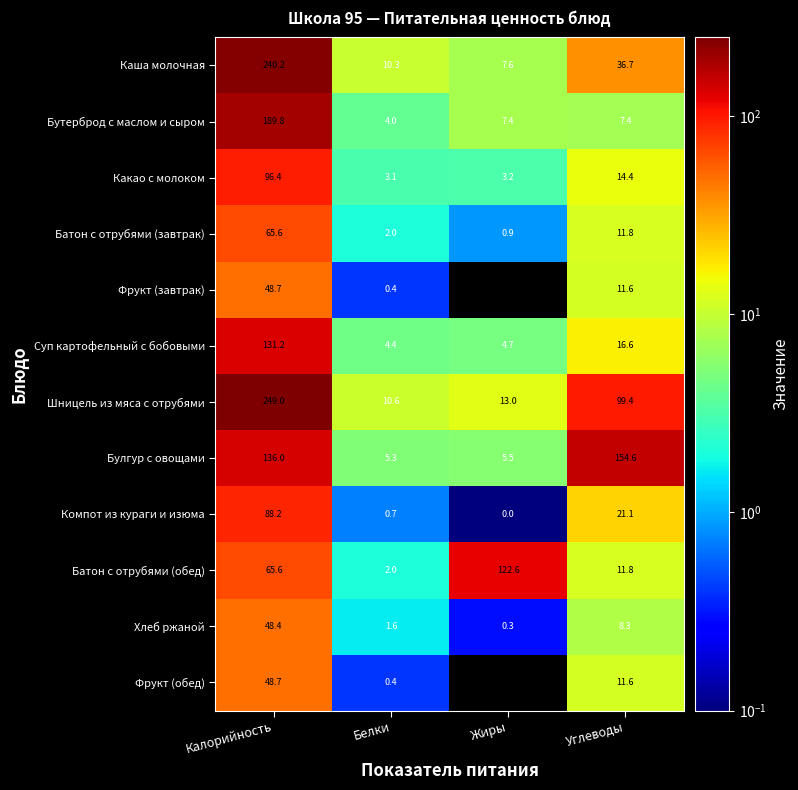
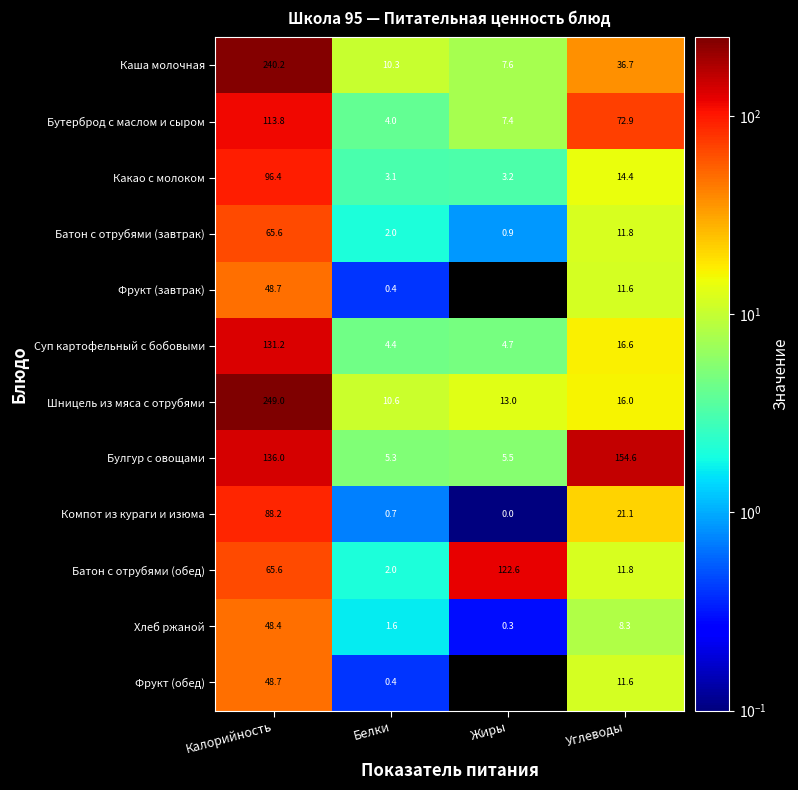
Бутерброд с маслом и сыром, Калорийность: 189.8 -> 113.8
Бутерброд с маслом и сыром, Углеводы: 7.4 -> 72.9
Шницель из мяса с отрубями, Углеводы: 99.4 -> 16.0
